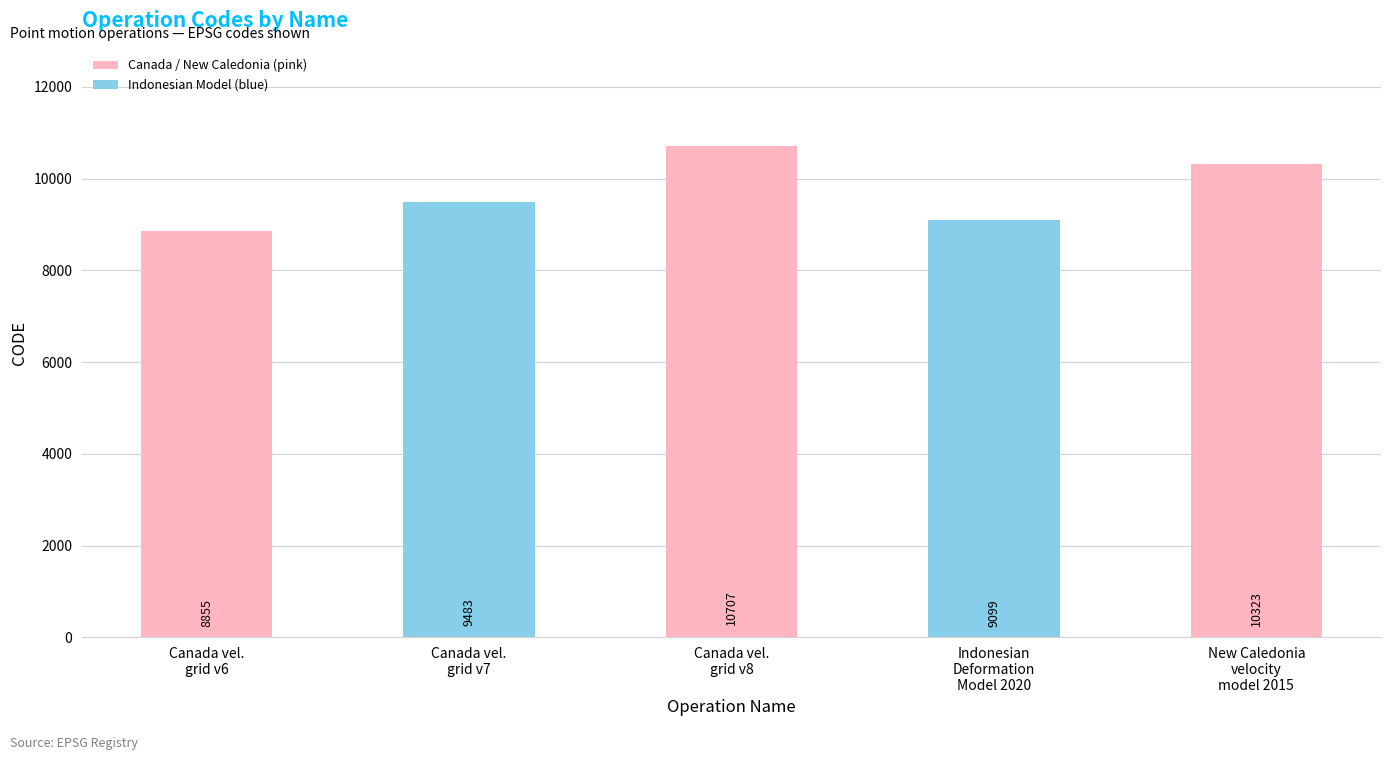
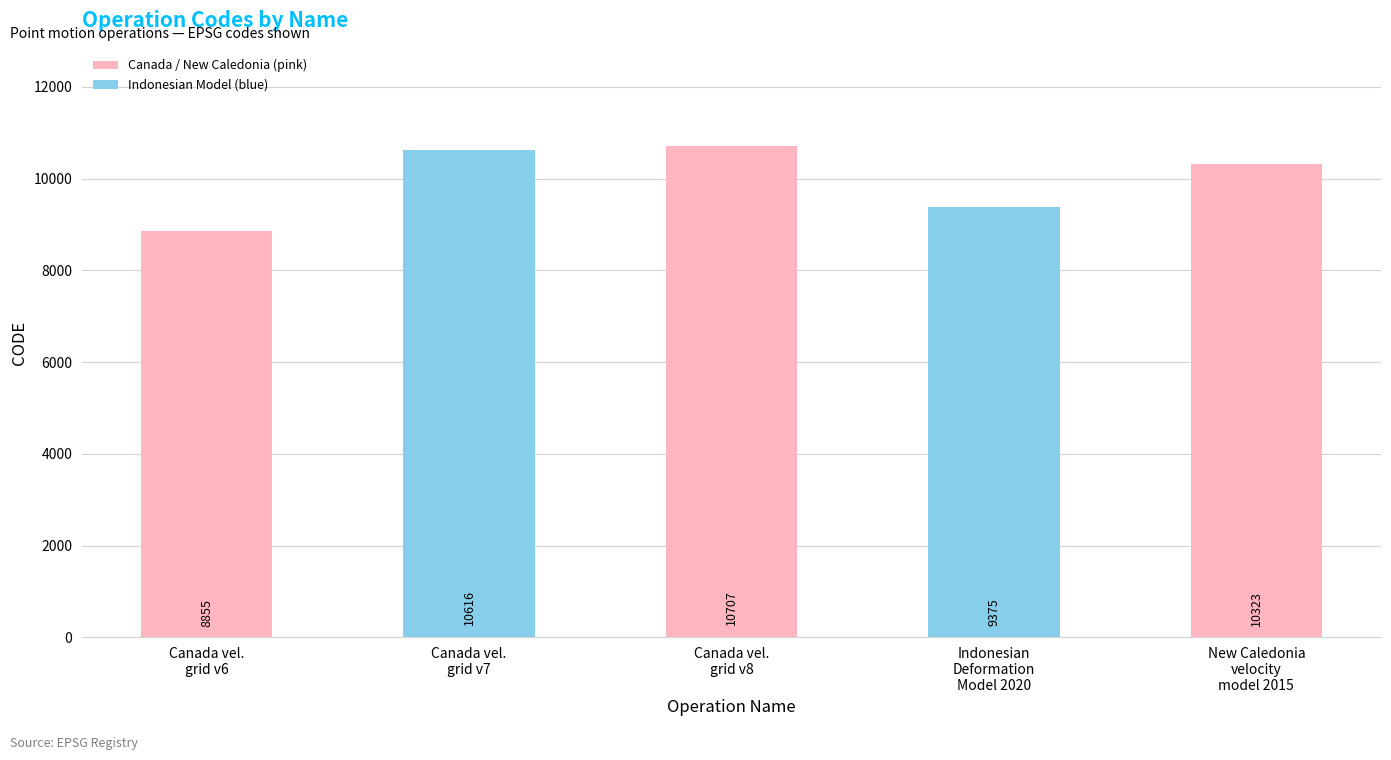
Canada vel. grid v7: 9483 -> 10616
Indonesian Deformation Model 2020: 9099 -> 9375
